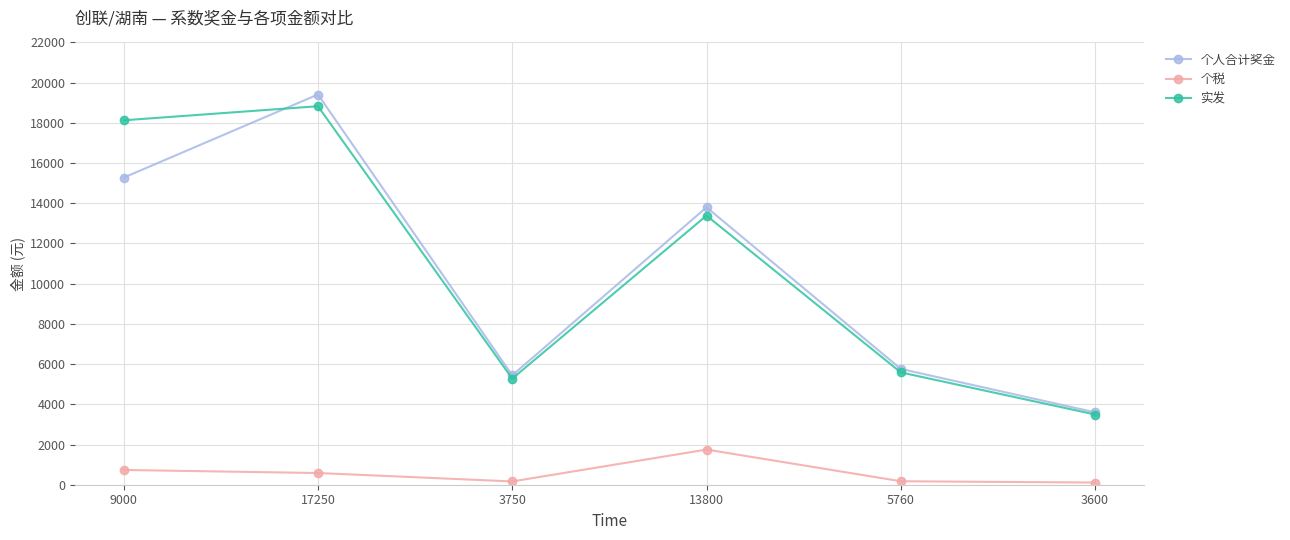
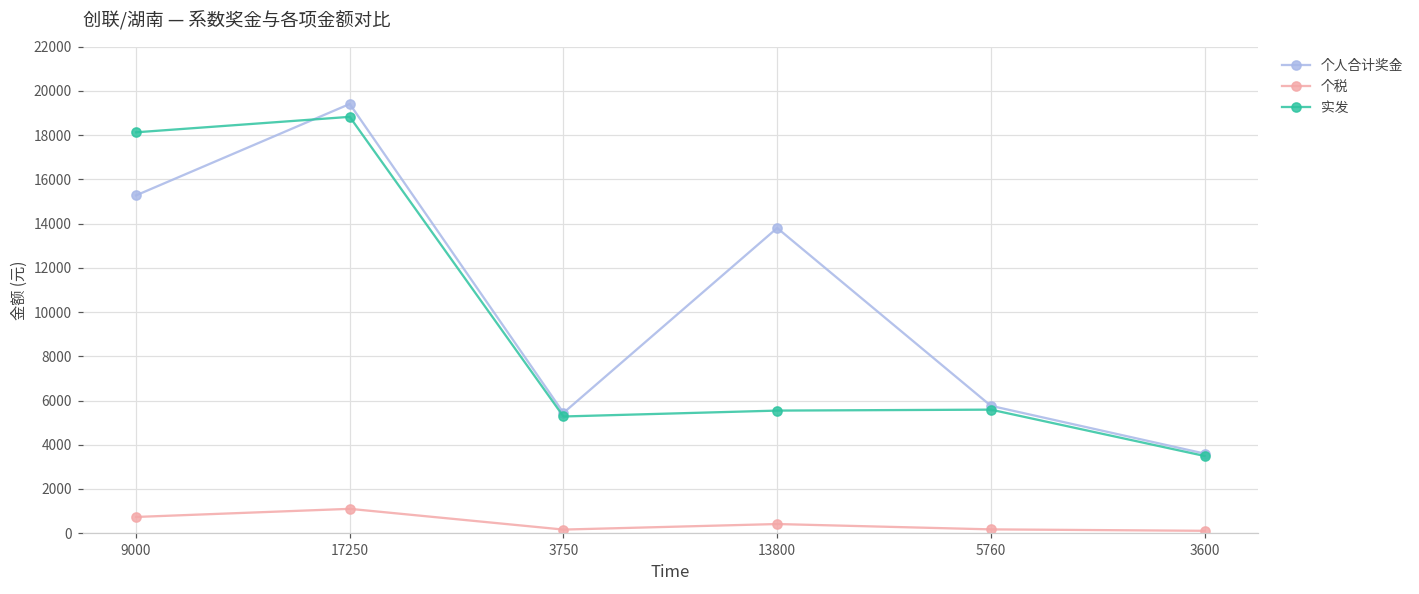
个税, 17250: 600 -> 1100
个税, 13800: 1700 -> 400
实发, 13800: 13400 -> 5500
